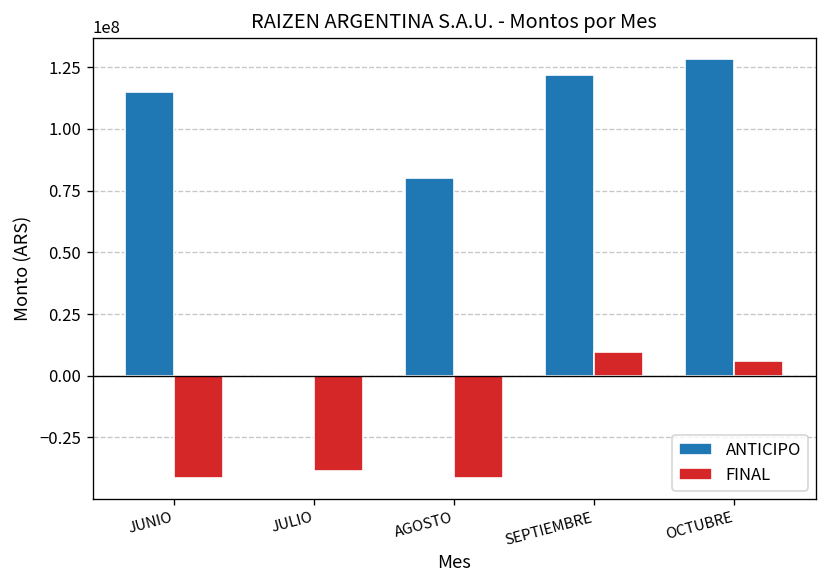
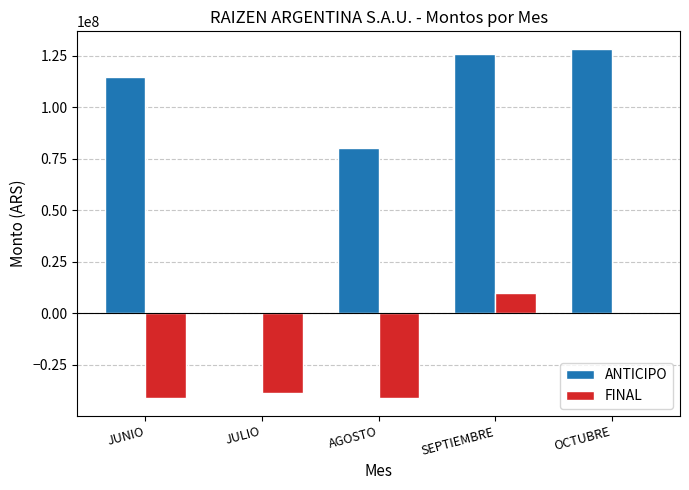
ANTICIPO, SEPTIEMBRE: 122000000 -> 126000000
FINAL, OCTUBRE: 6000000 -> 0
